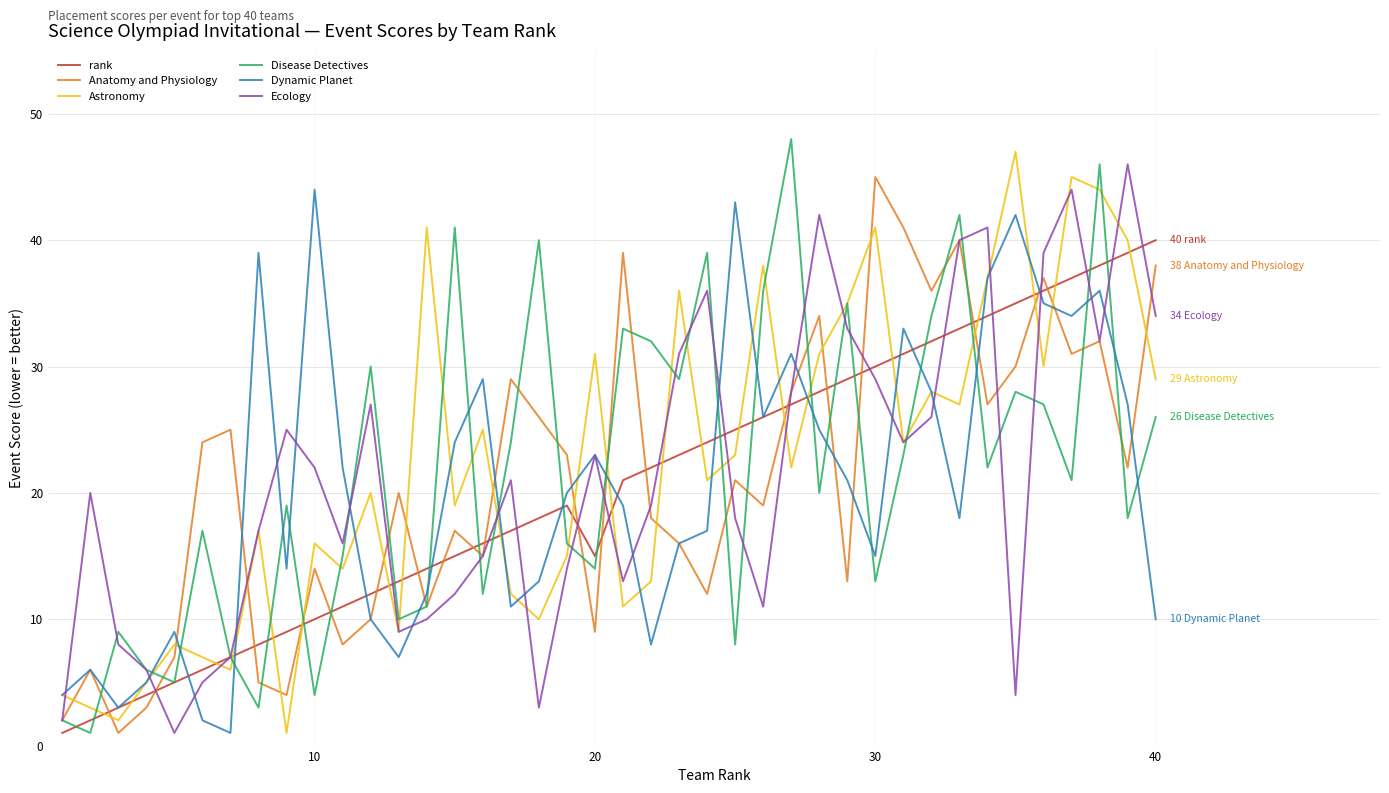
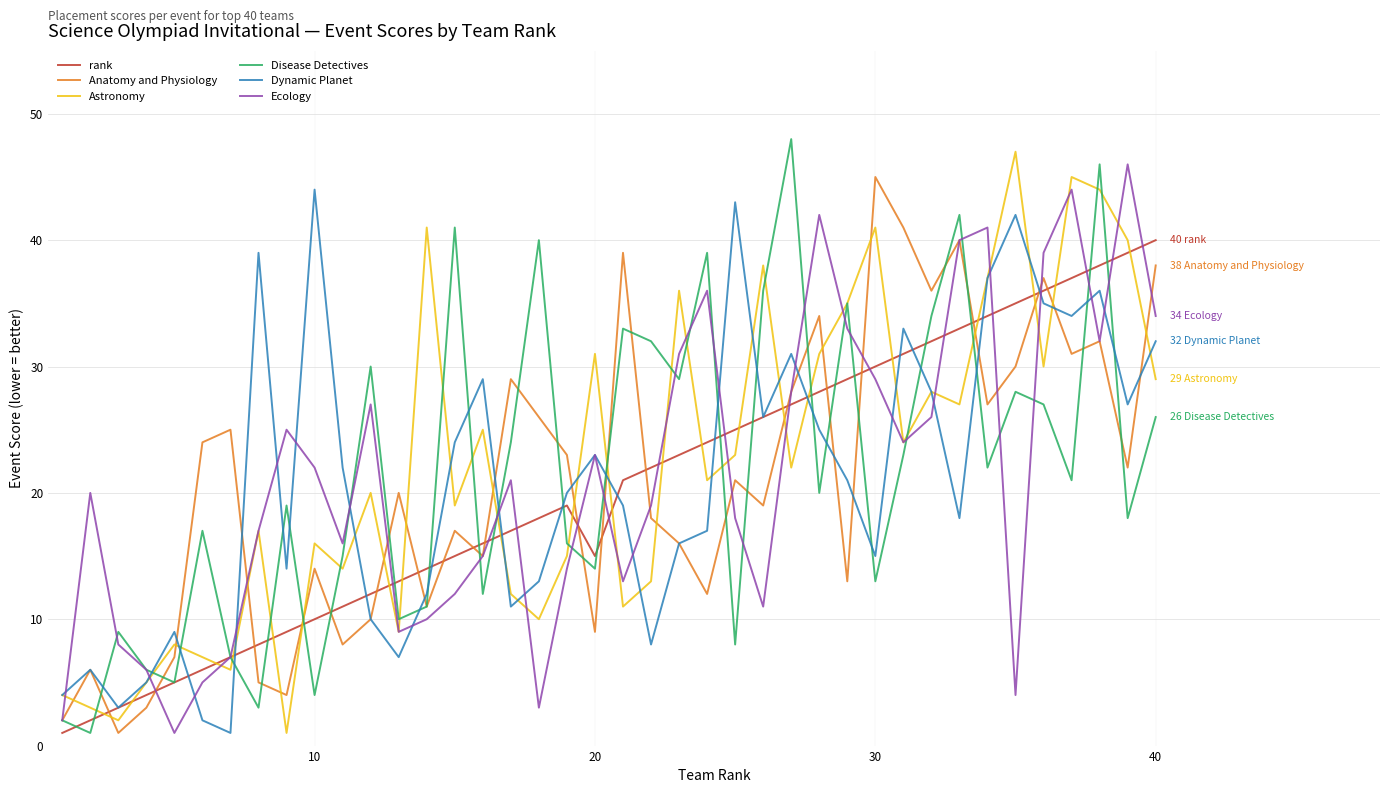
Dynamic Planet, 40: 10 -> 32
